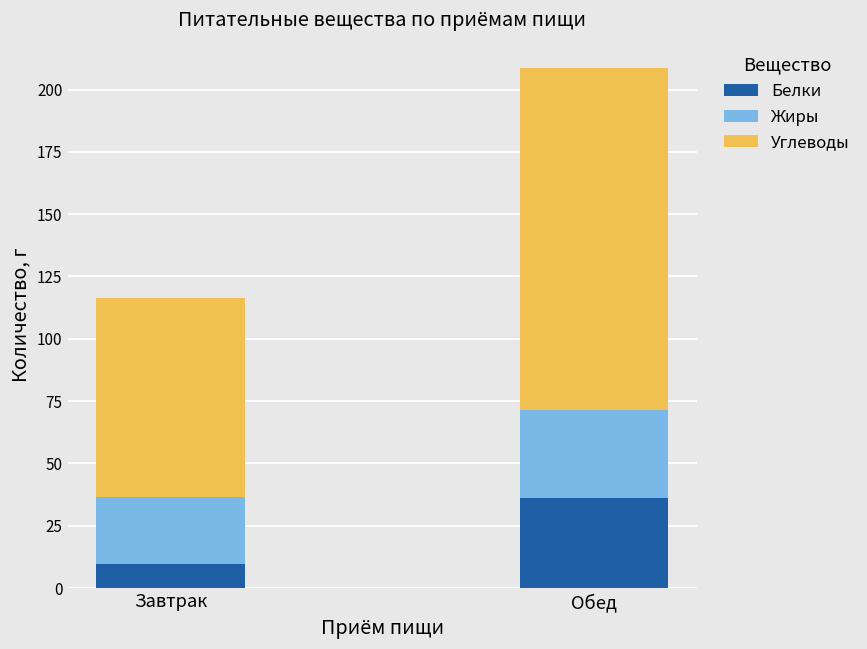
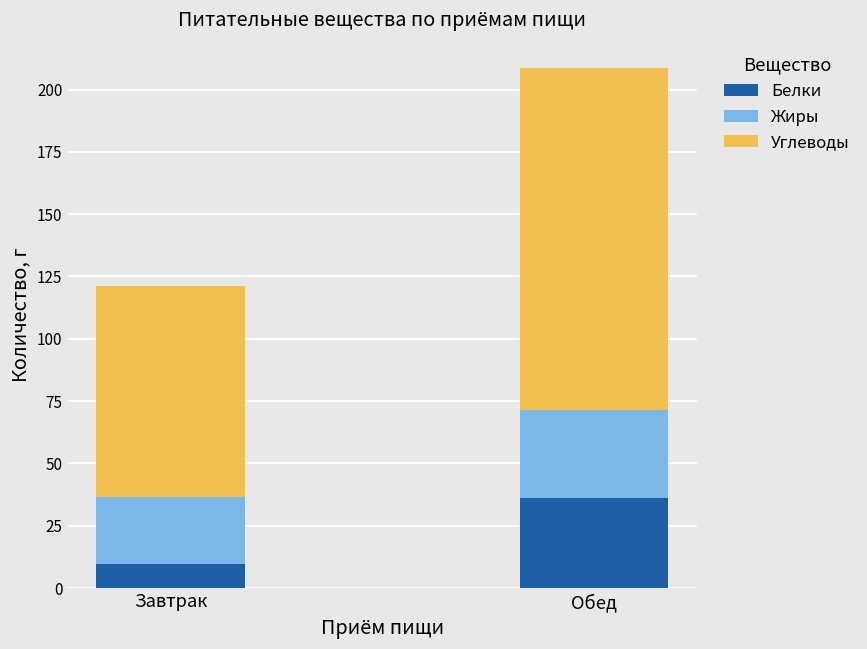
Углеводы, Завтрак: 80 -> 85
